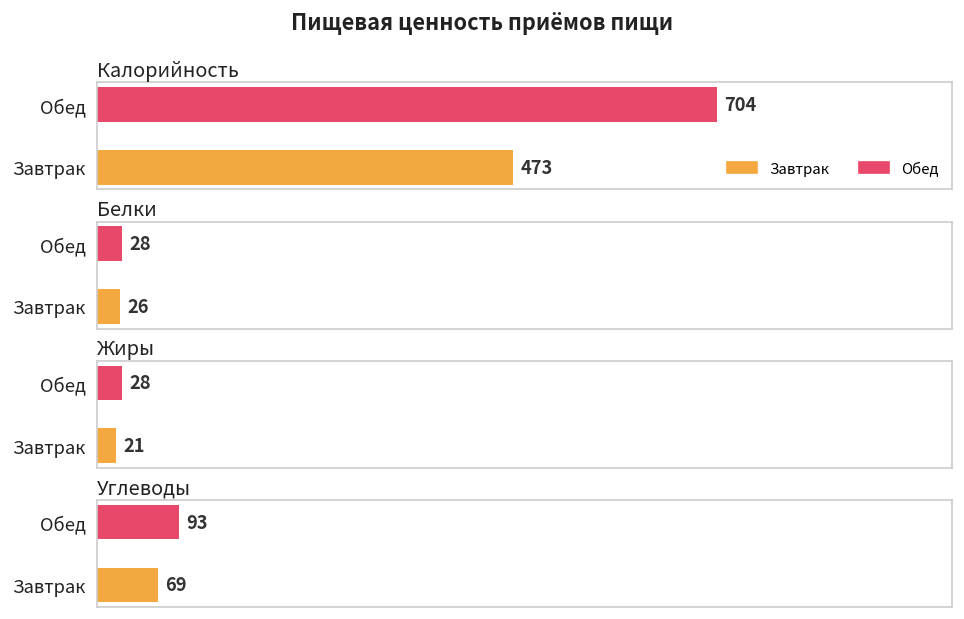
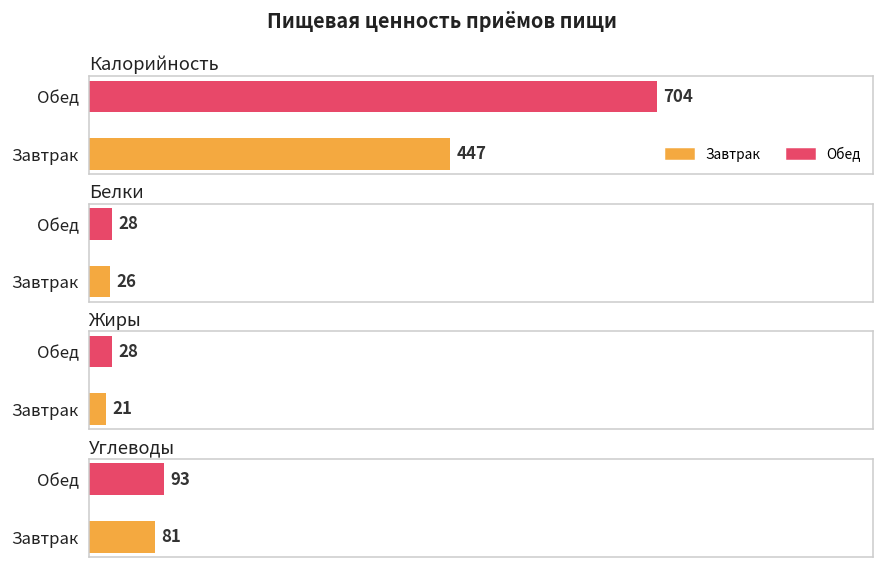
Калорийность, Завтрак: 473 -> 447
Углеводы, Завтрак: 69 -> 81
